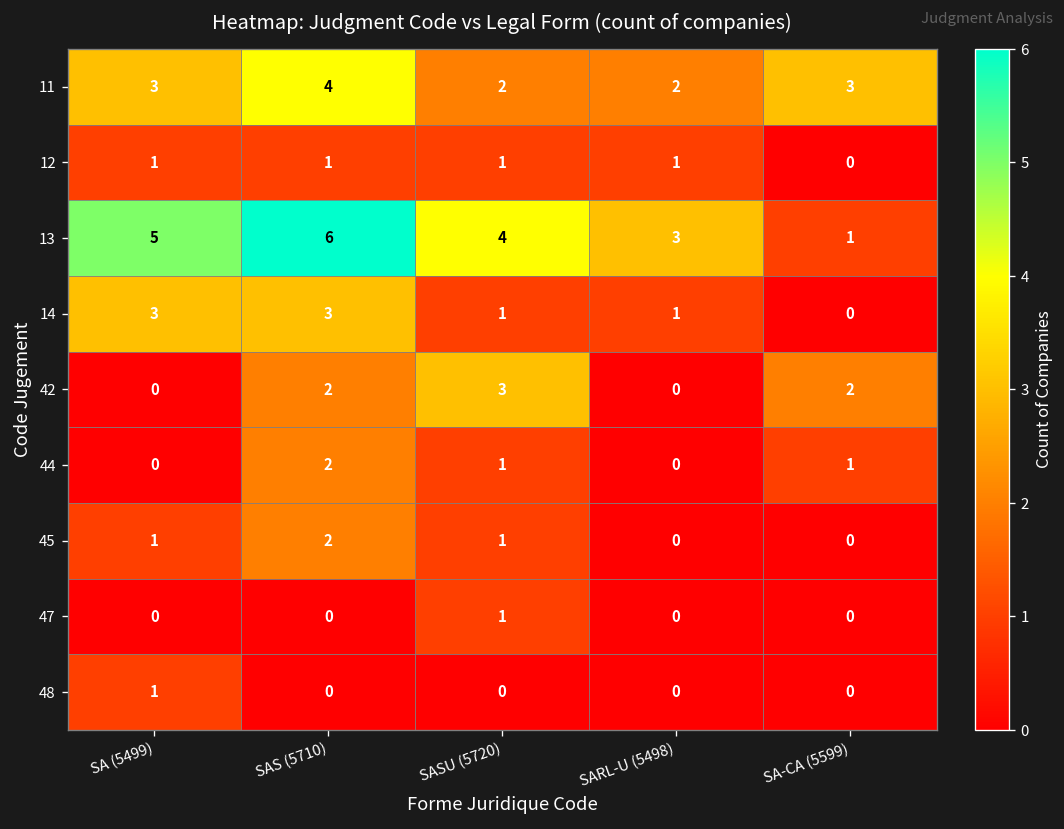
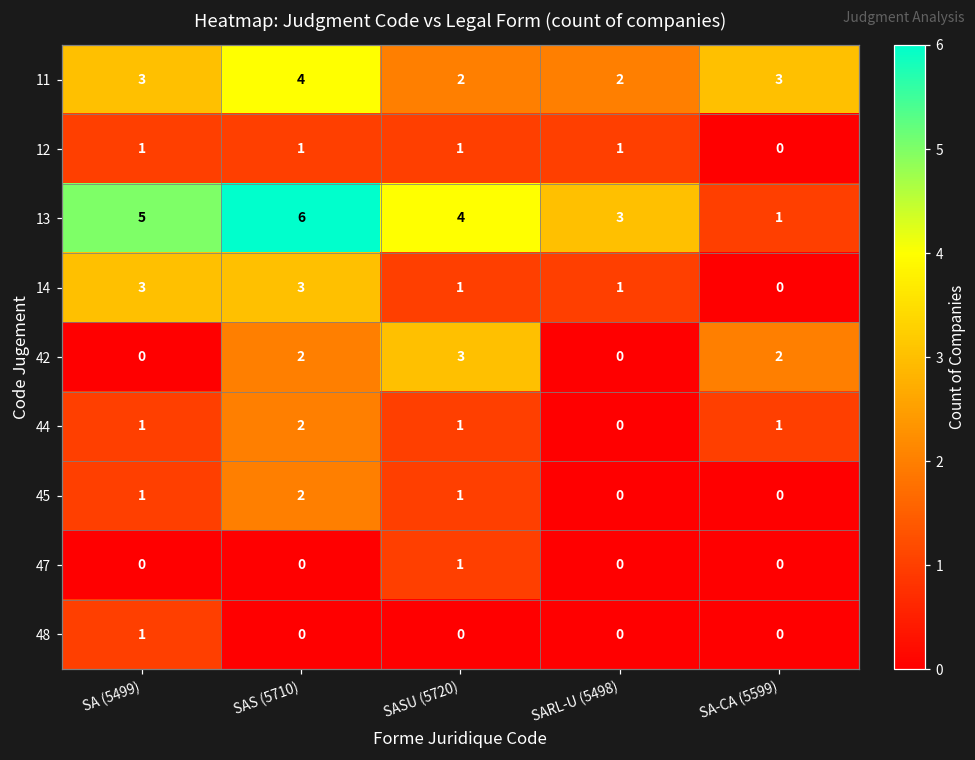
44, SA (5499): 0 -> 1
